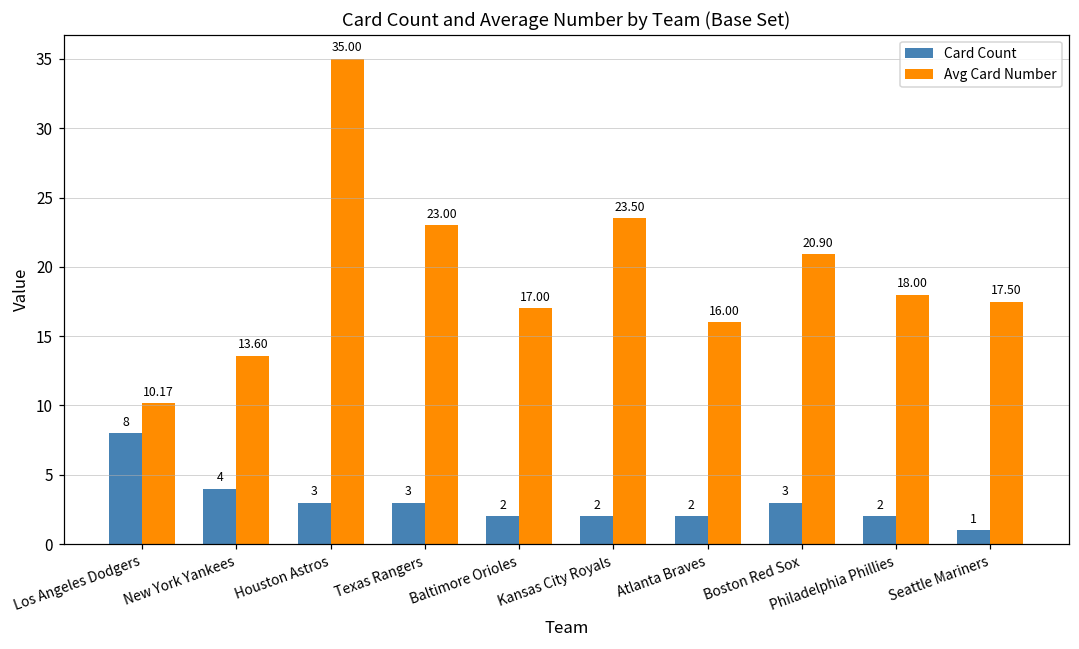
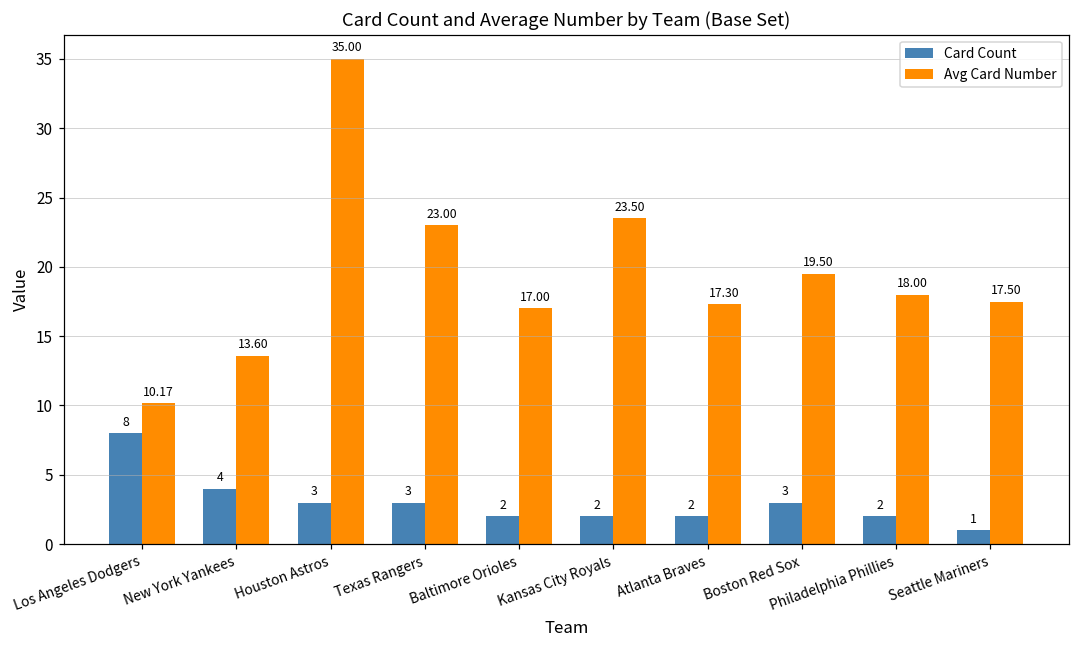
Avg Card Number, Atlanta Braves: 16.00 -> 17.30
Avg Card Number, Boston Red Sox: 20.90 -> 19.50
